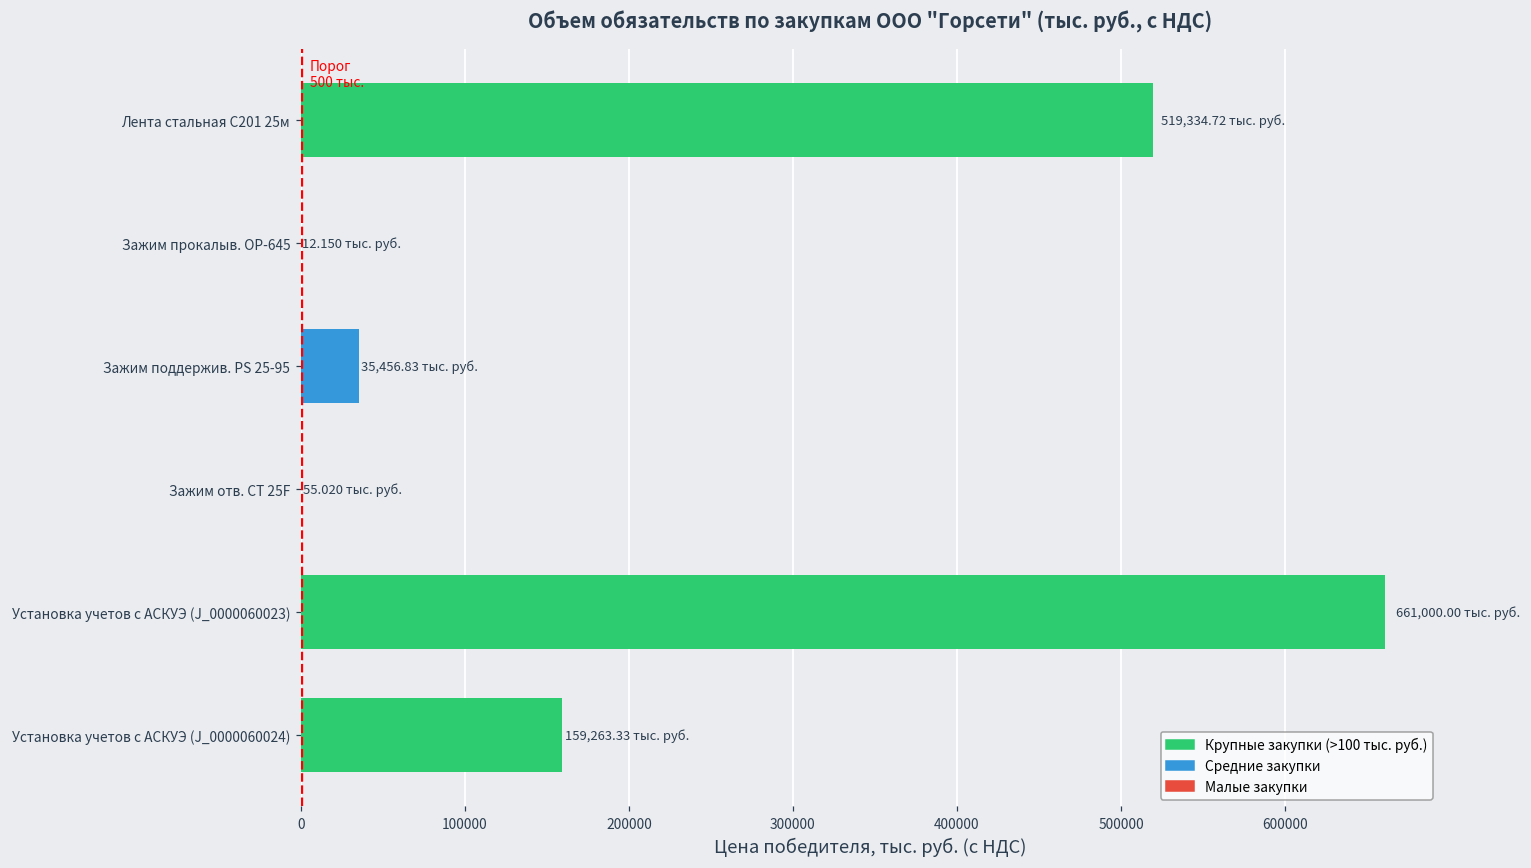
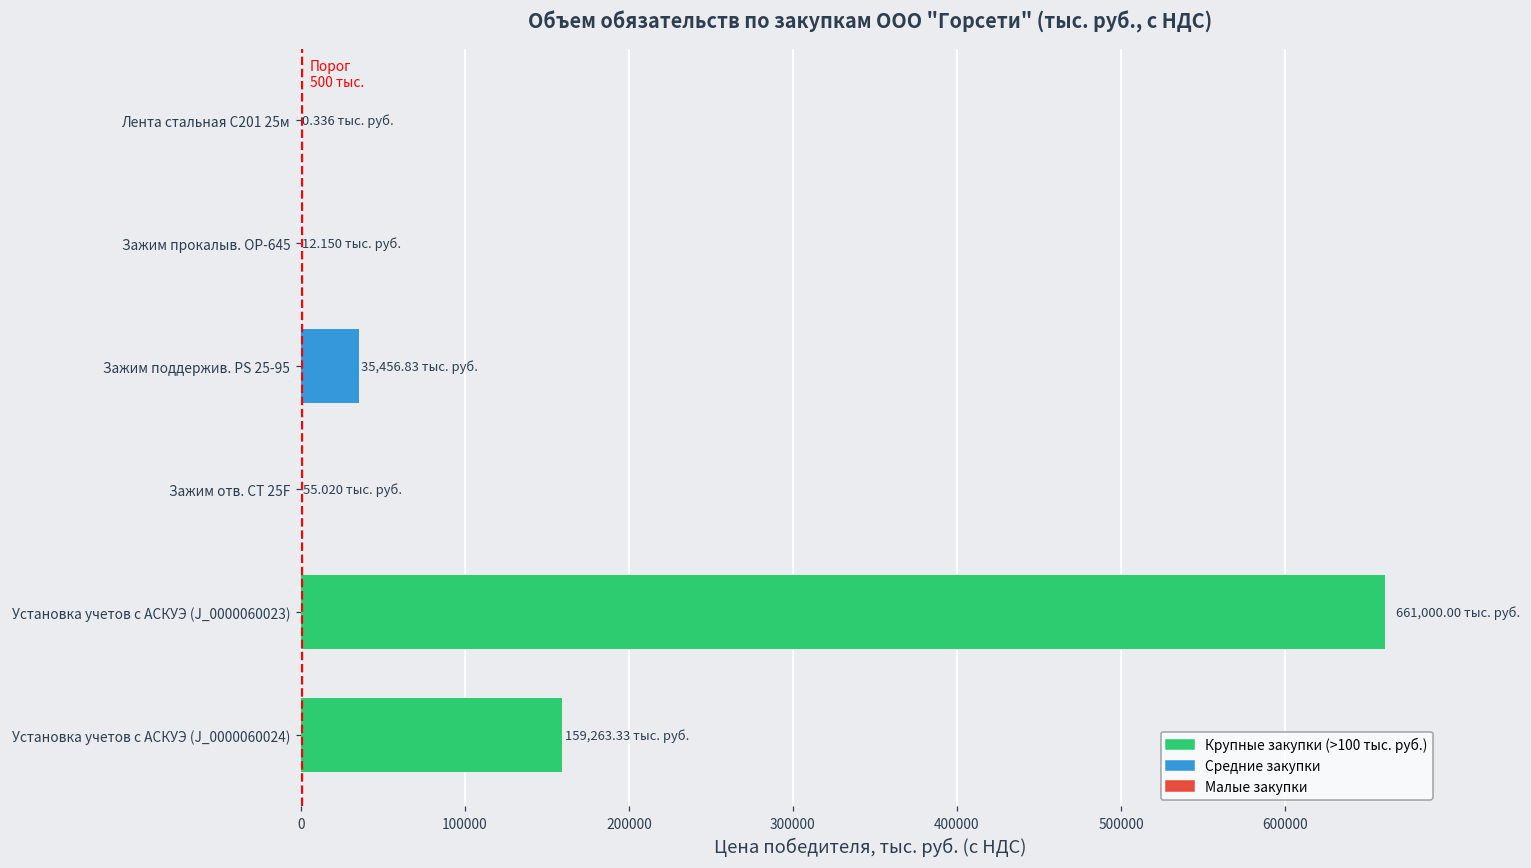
Лента стальная С201 25м: 519,334.72 -> 0.336
